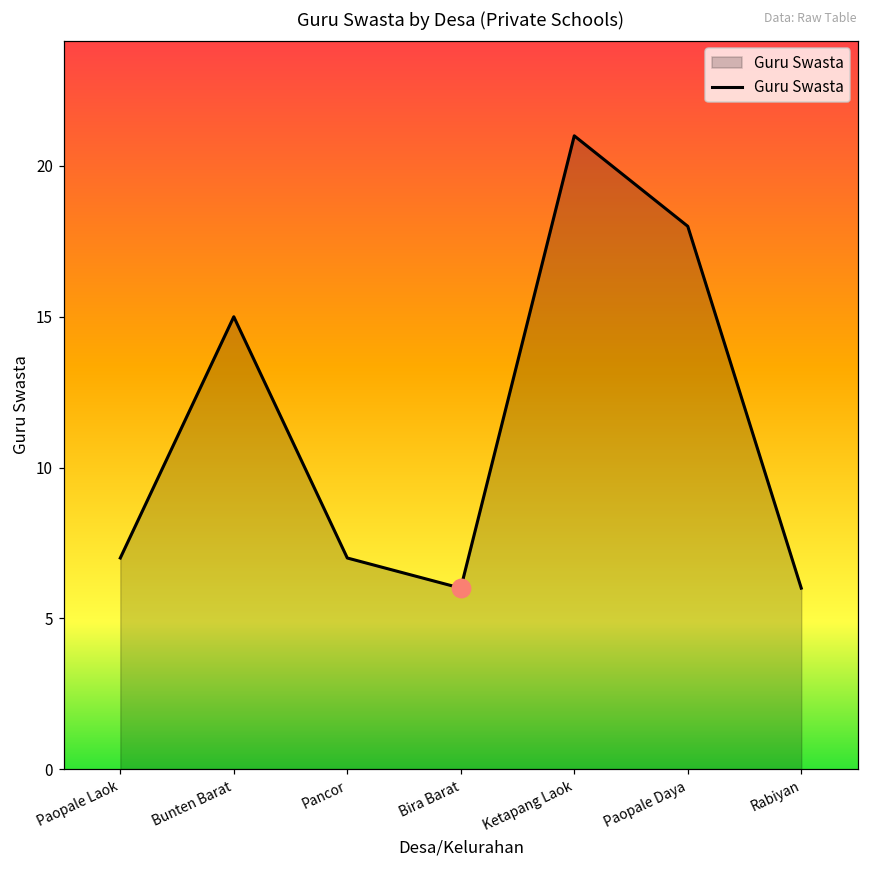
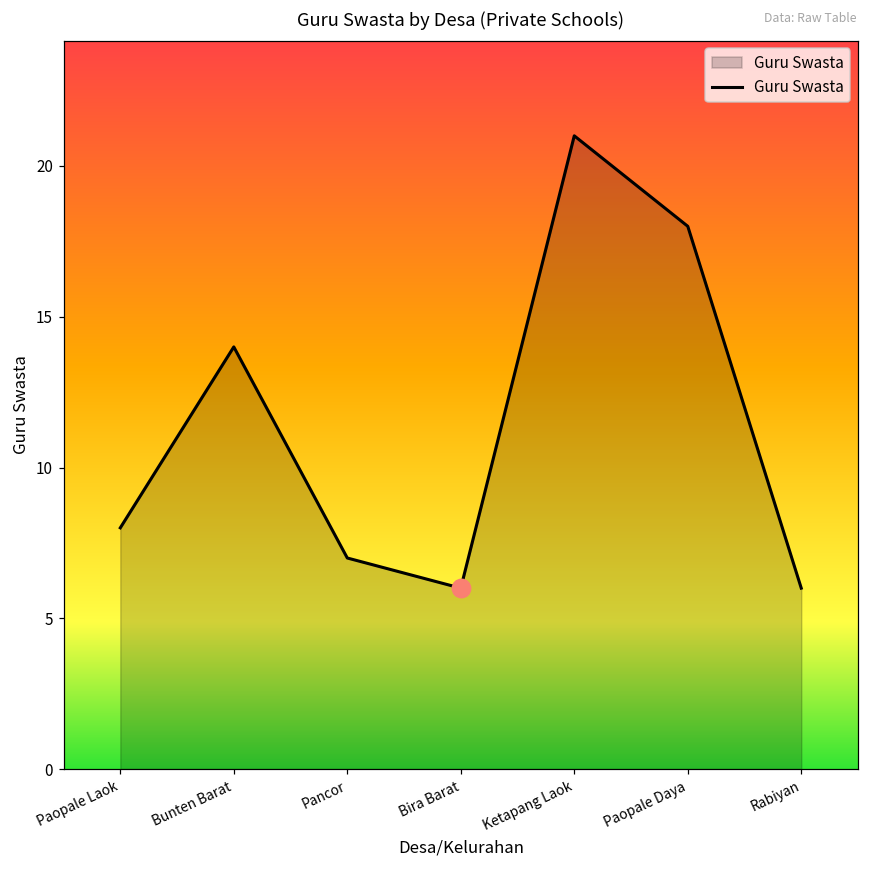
Guru Swasta, Paopale Laok: 7 -> 8
Guru Swasta, Bunten Barat: 15 -> 14
